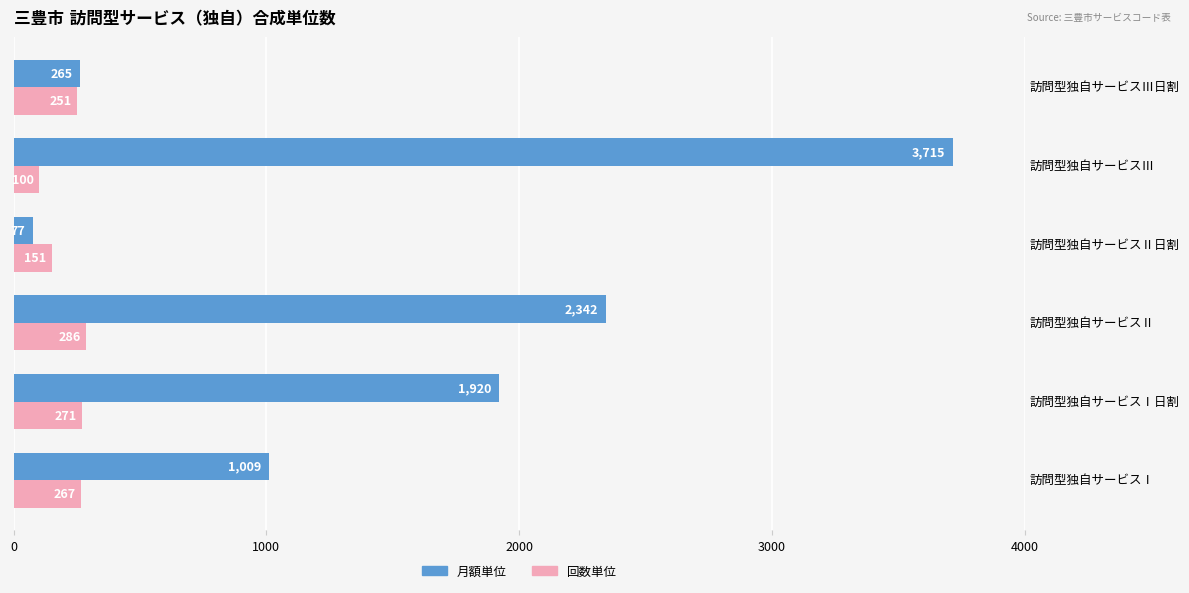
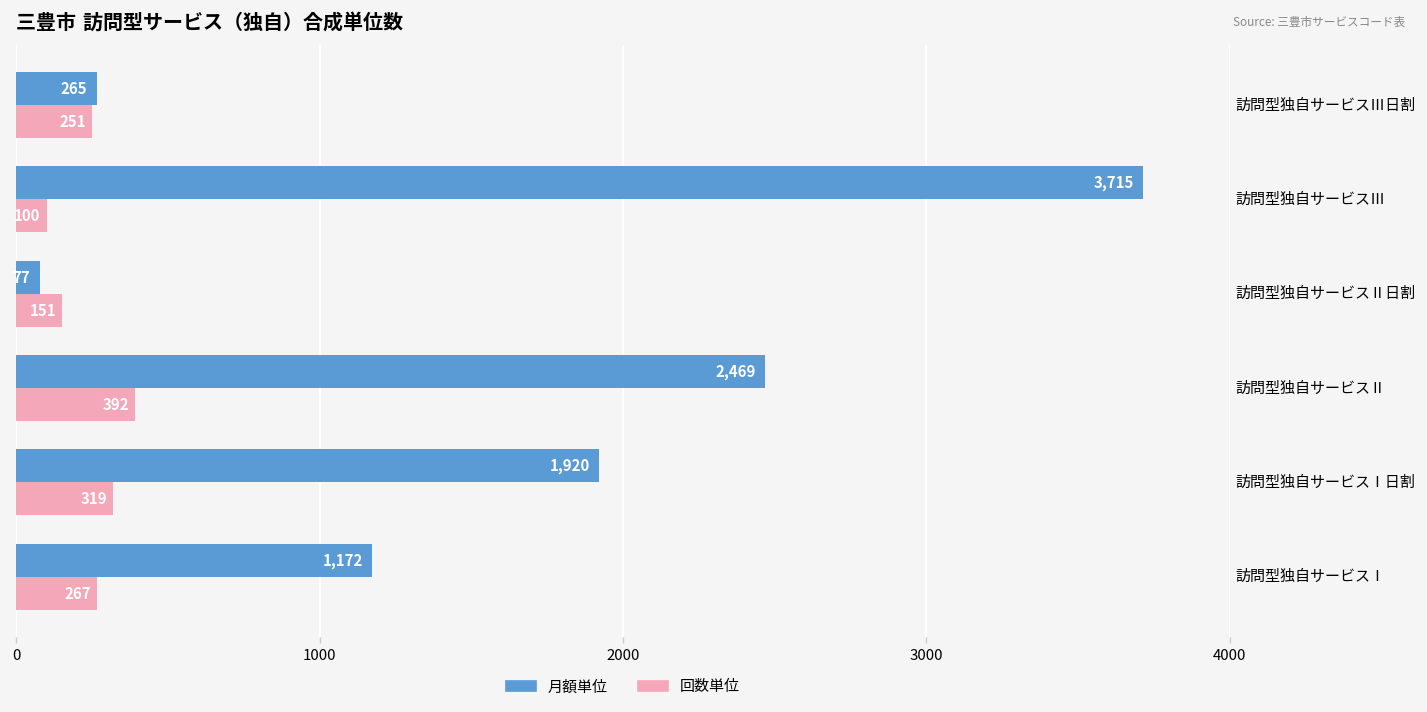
月額単位, 訪問型独自サービスⅡ: 2,342 -> 2,469
回数単位, 訪問型独自サービスⅡ: 286 -> 392
回数単位, 訪問型独自サービスⅠ日割: 271 -> 319
月額単位, 訪問型独自サービスⅠ: 1,009 -> 1,172
